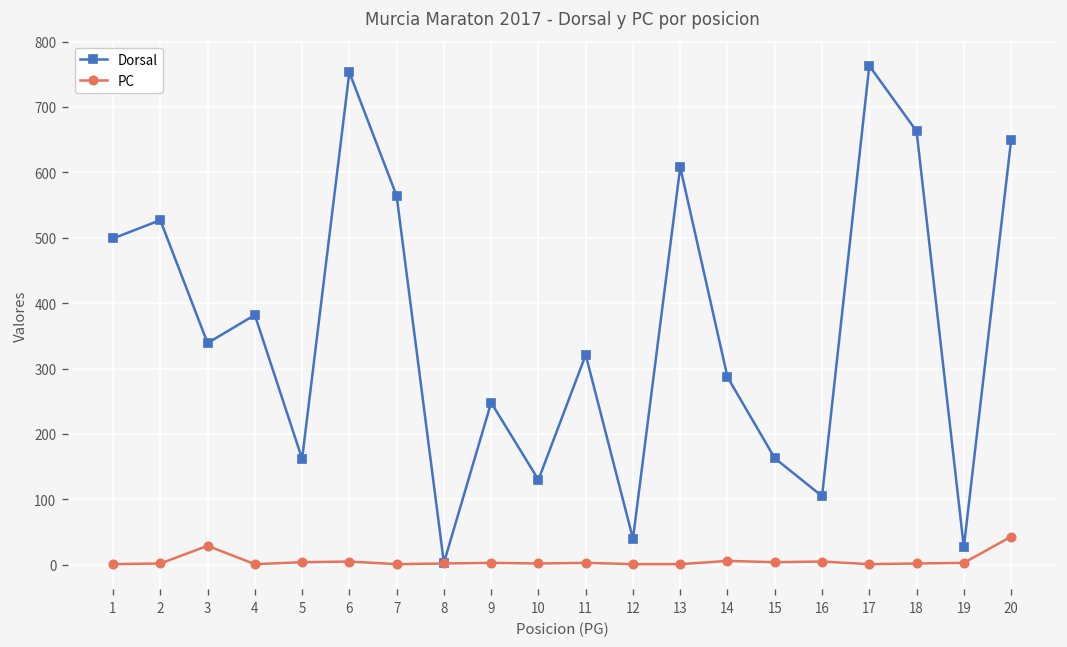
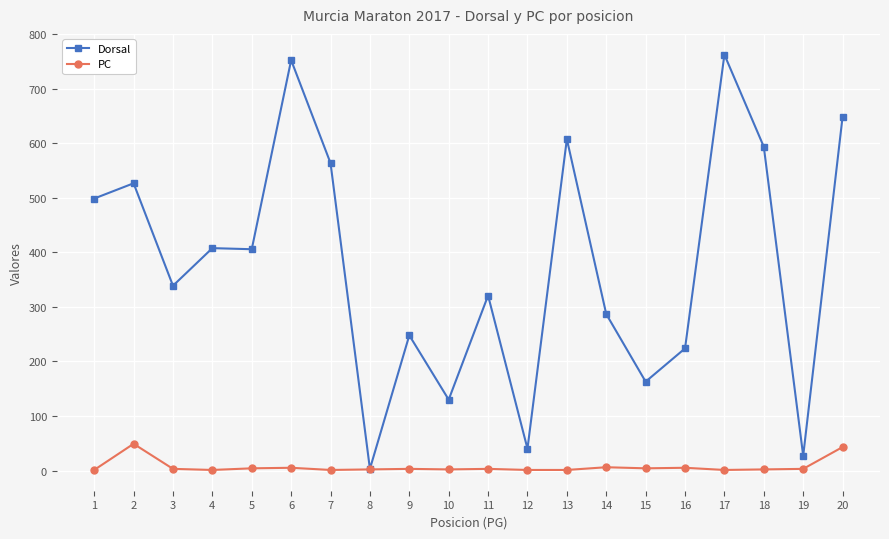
PC, 2: 0 -> 50
PC, 3: 30 -> 0
Dorsal, 4: 380 -> 410
Dorsal, 5: 160 -> 410
Dorsal, 16: 110 -> 220
Dorsal, 18: 660 -> 590
